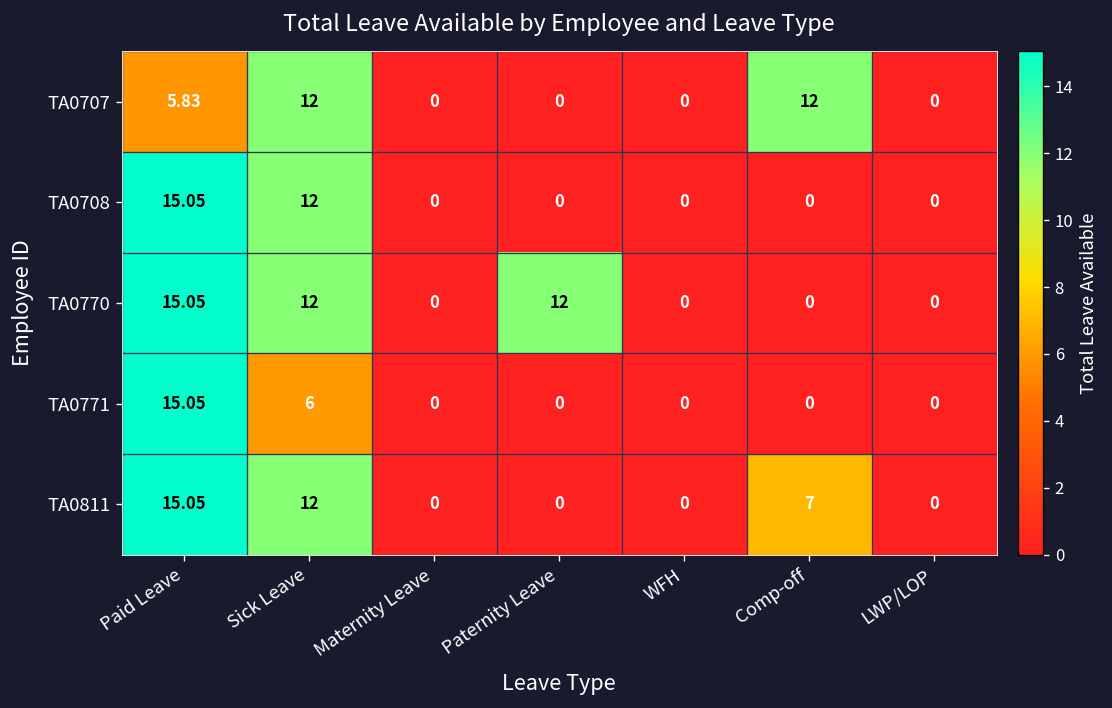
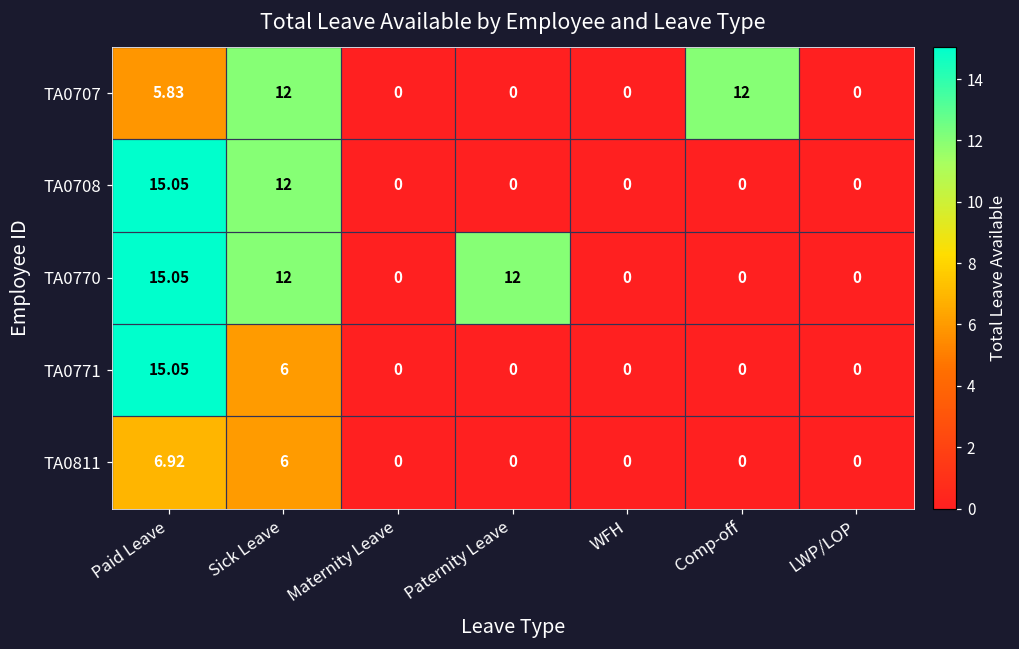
TA0811, Paid Leave: 15.05 -> 6.92
TA0811, Sick Leave: 12 -> 6
TA0811, Comp-off: 7 -> 0
